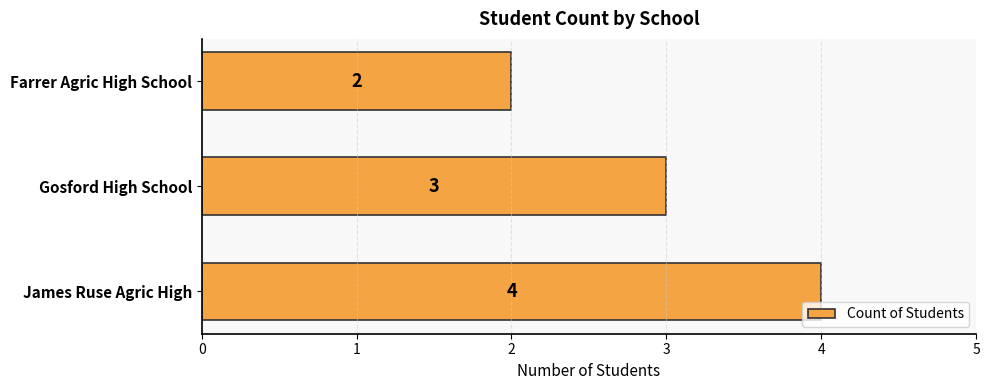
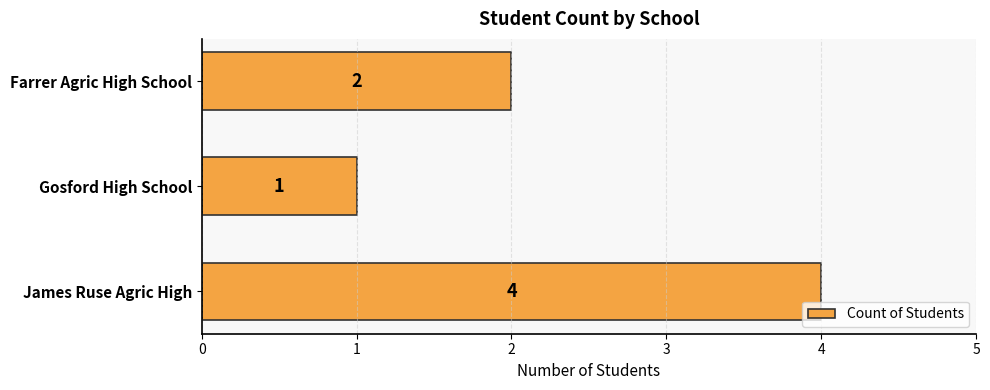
Gosford High School: 3 -> 1
